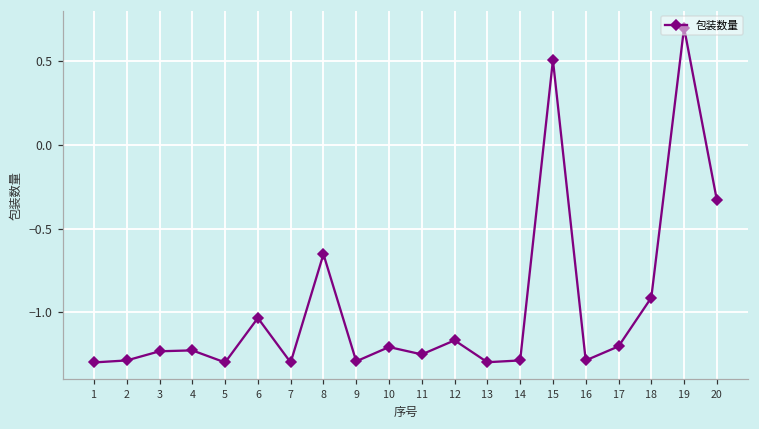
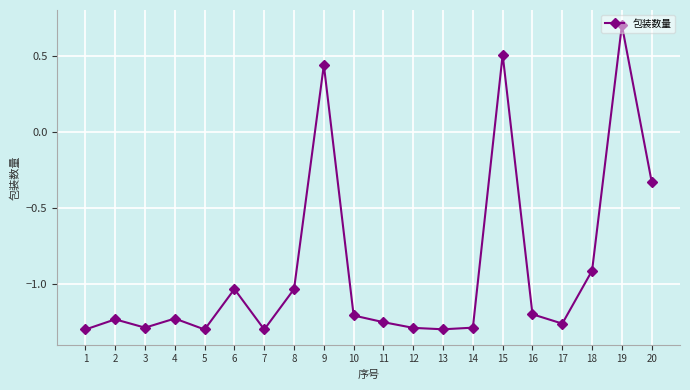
2: -1.29 -> -1.23
3: -1.23 -> -1.29
8: -0.65 -> -1.03
9: -1.29 -> 0.44
12: -1.17 -> -1.29
16: -1.29 -> -1.20
17: -1.20 -> -1.26
